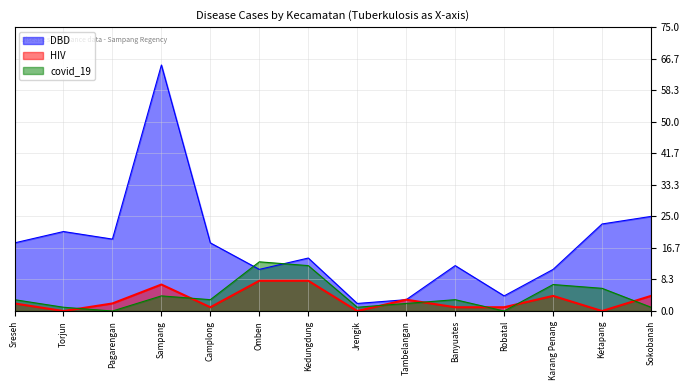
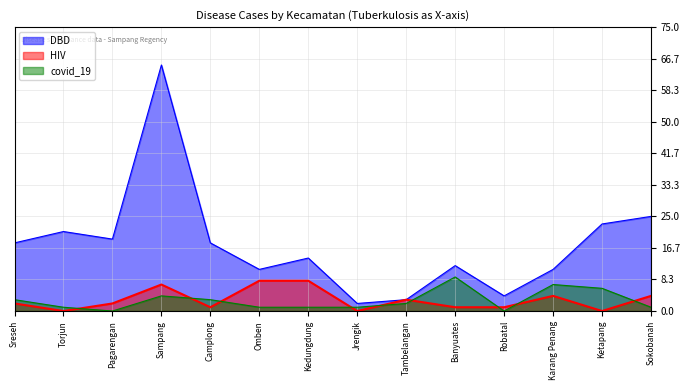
covid_19, Omben: 13 -> 1
covid_19, Kedungdung: 12 -> 1
covid_19, Banyuates: 3 -> 9
